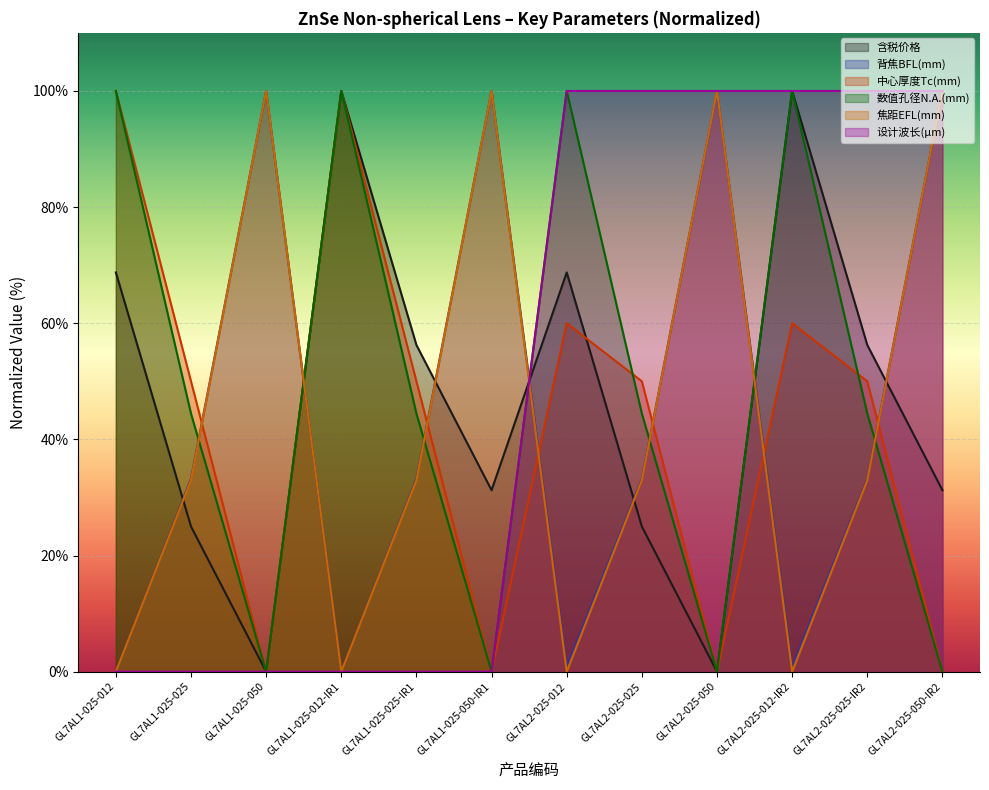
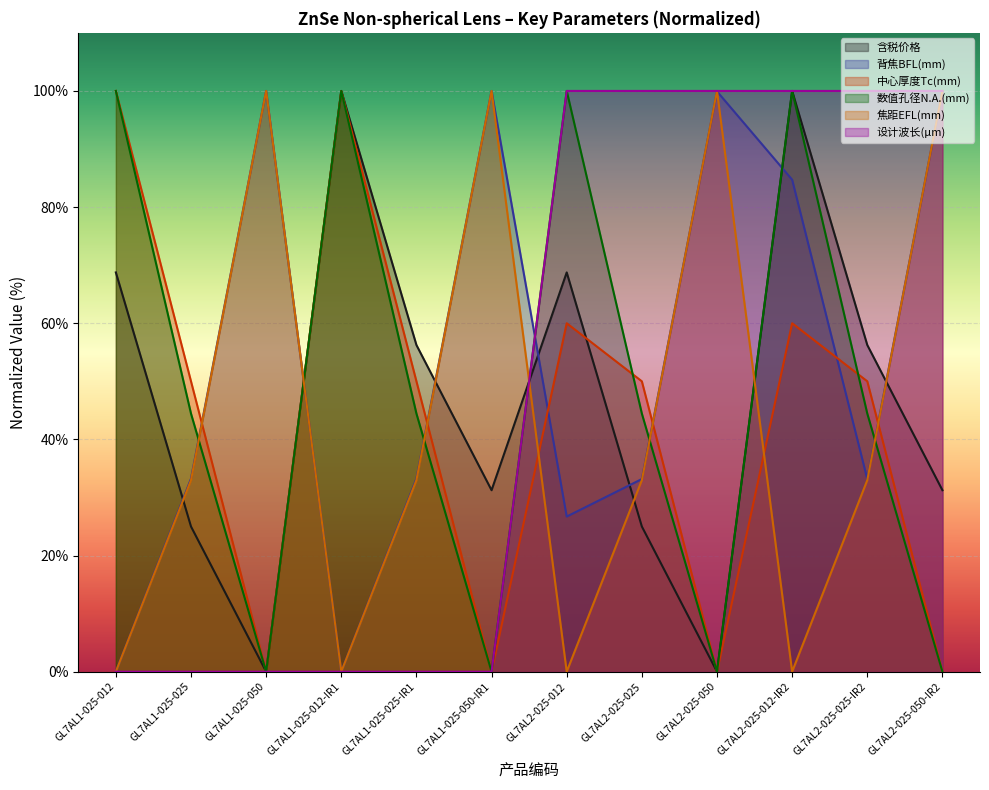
背焦BFL(mm), GL7AL2-025-012: 1% -> 27%
背焦BFL(mm), GL7AL2-025-012-IR2: 1% -> 85%
